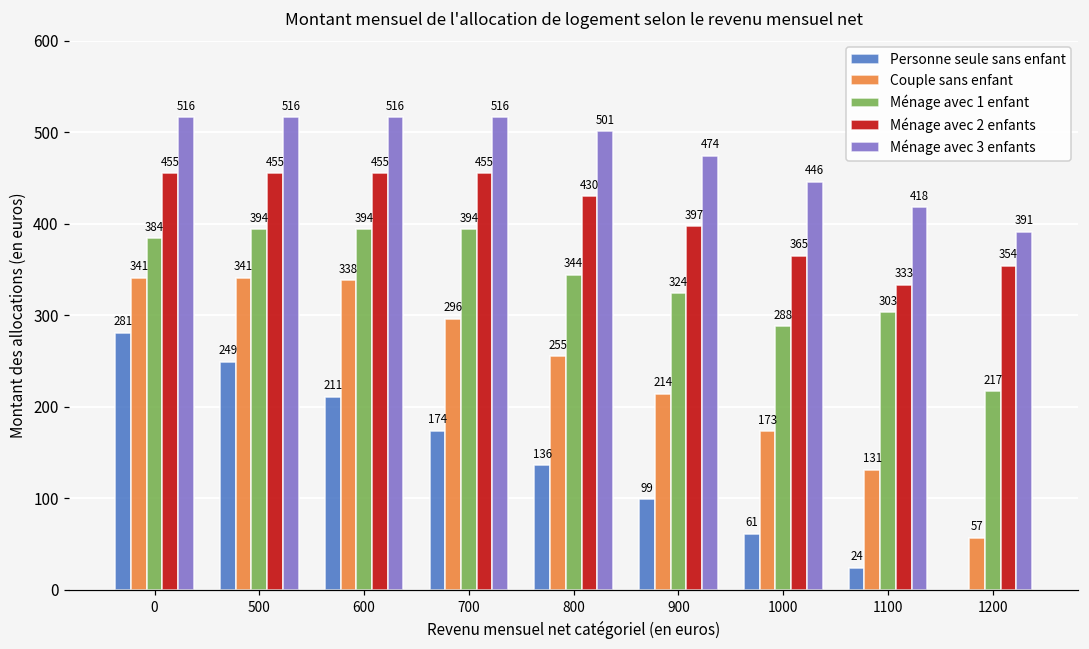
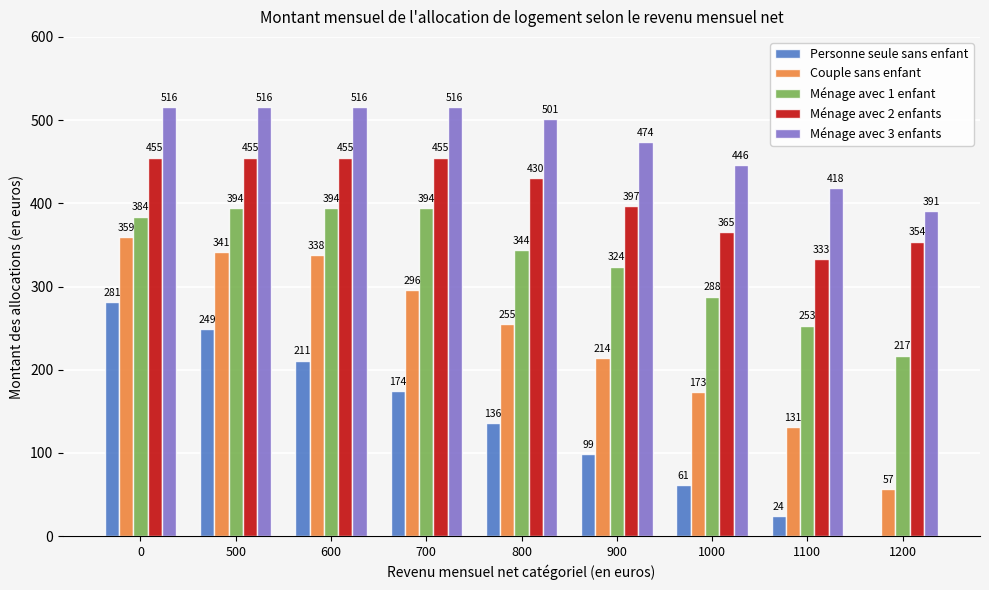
Couple sans enfant, 0: 341 -> 359
Ménage avec 1 enfant, 1100: 303 -> 253
